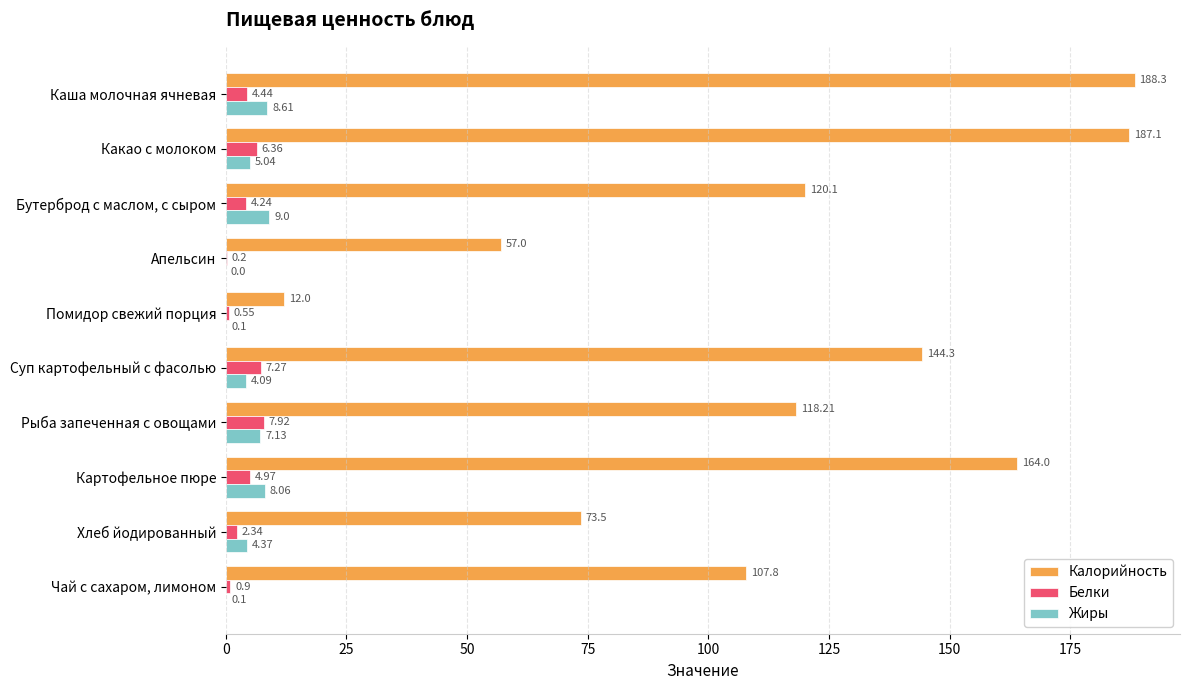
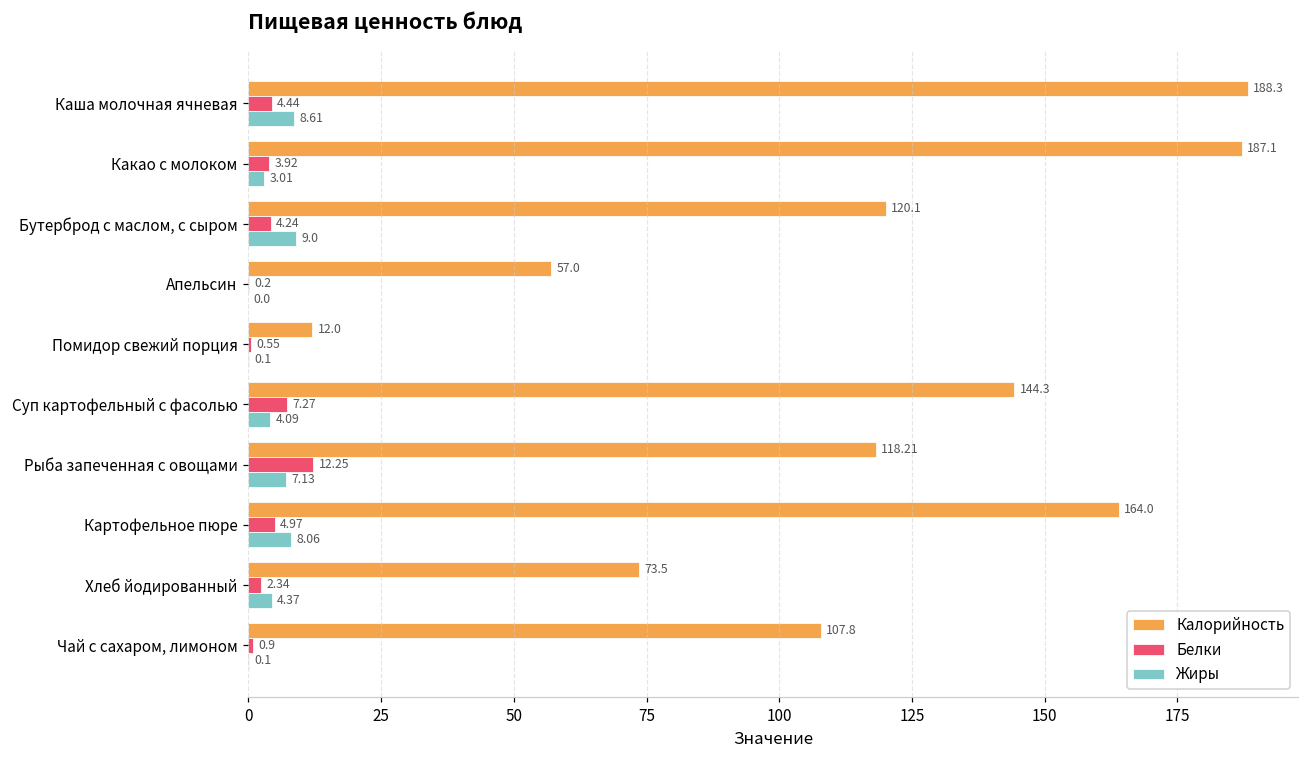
Белки, Какао с молоком: 6.36 -> 3.92
Жиры, Какао с молоком: 5.04 -> 3.01
Белки, Рыба запеченная с овощами: 7.92 -> 12.25
